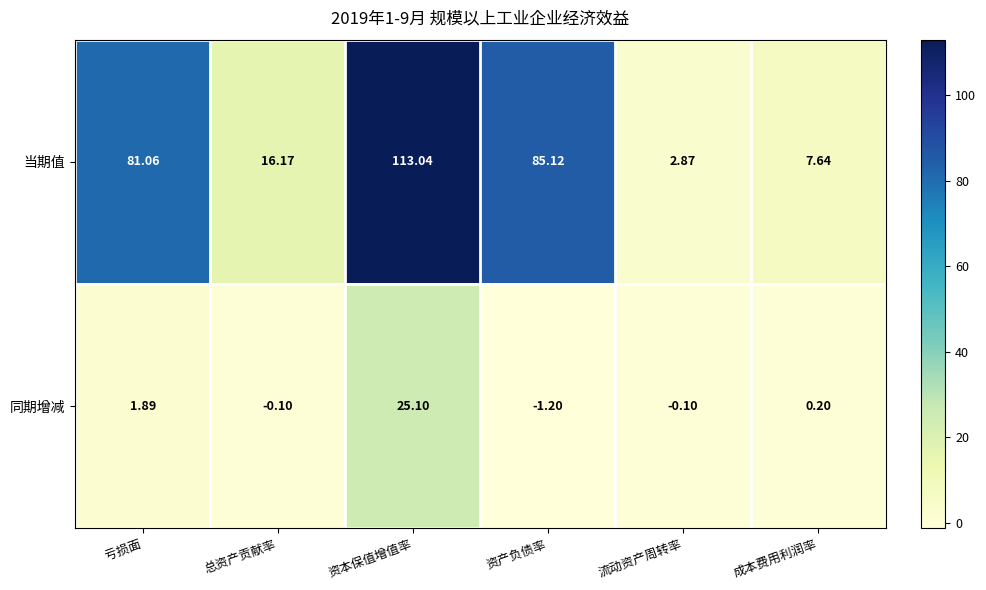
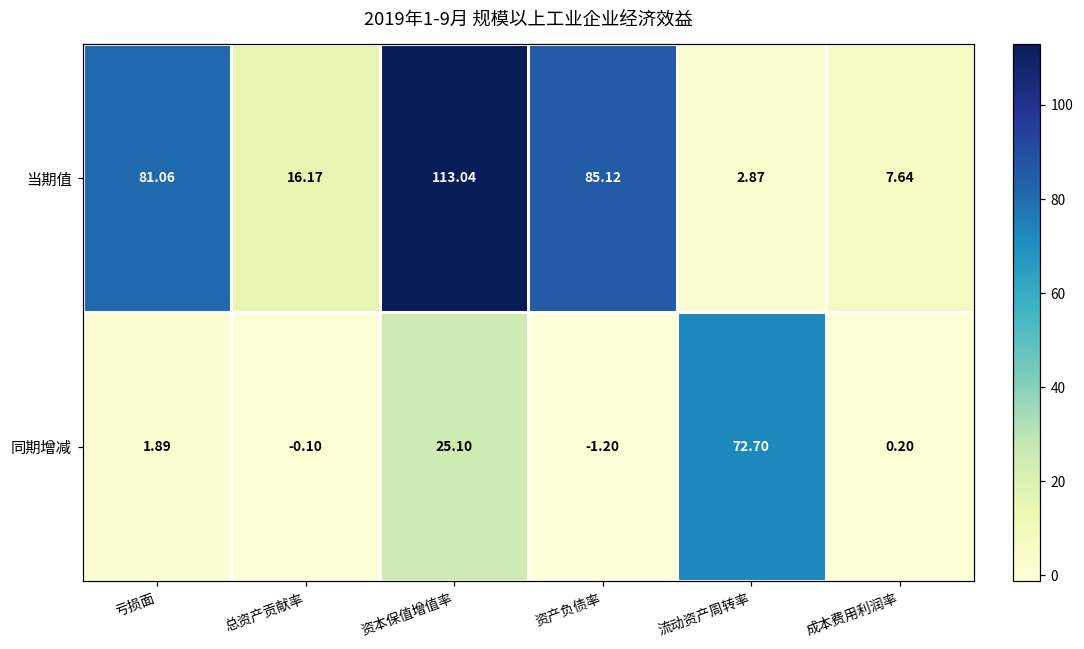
同期增减, 流动资产周转率: -0.10 -> 72.70
